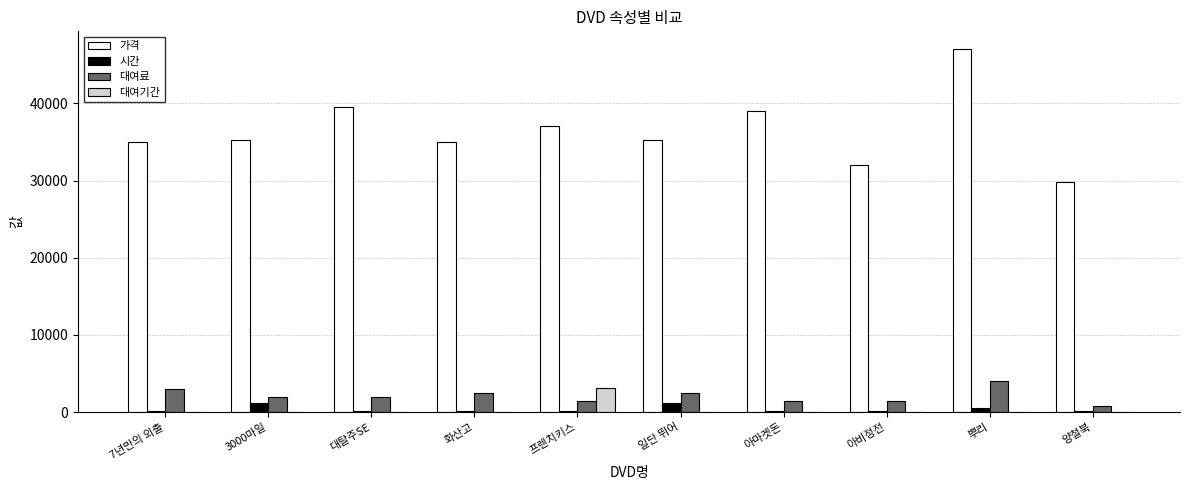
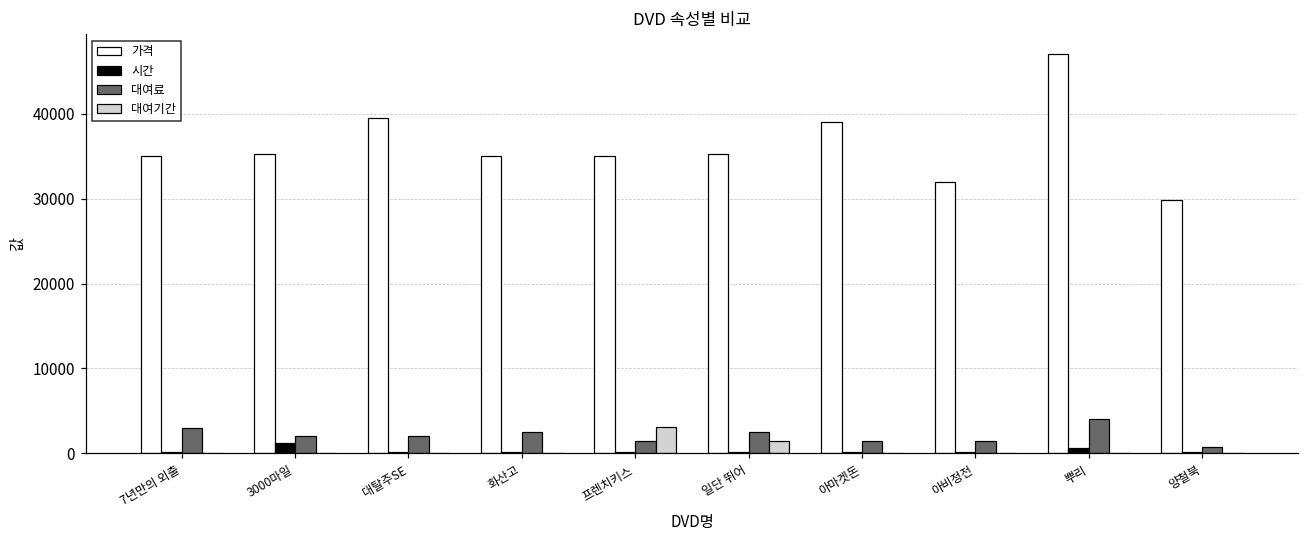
가격, 프렌치키스: 37000 -> 35000
시간, 일단 뛰어: 1000 -> 0
대여기간, 일단 뛰어: 0 -> 1000
